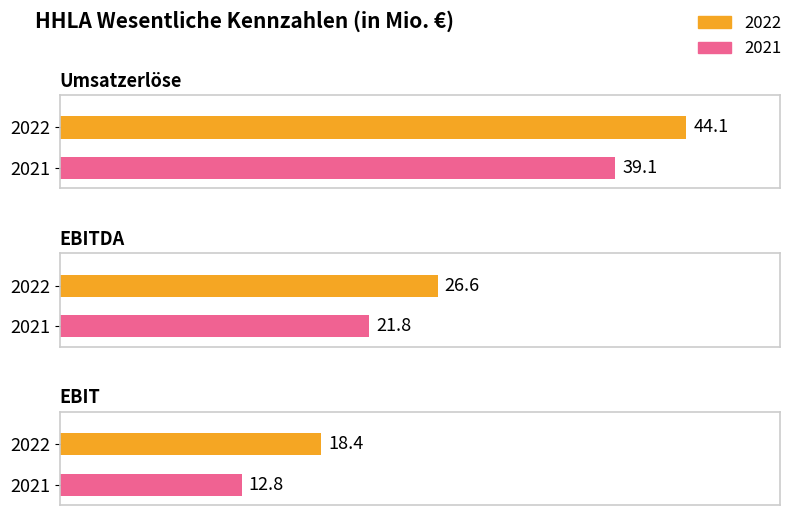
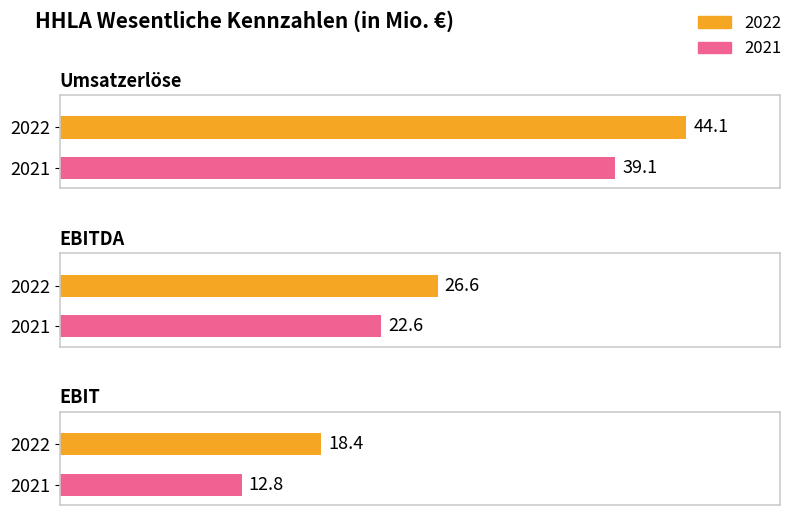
EBITDA, 2021: 21.8 -> 22.6
